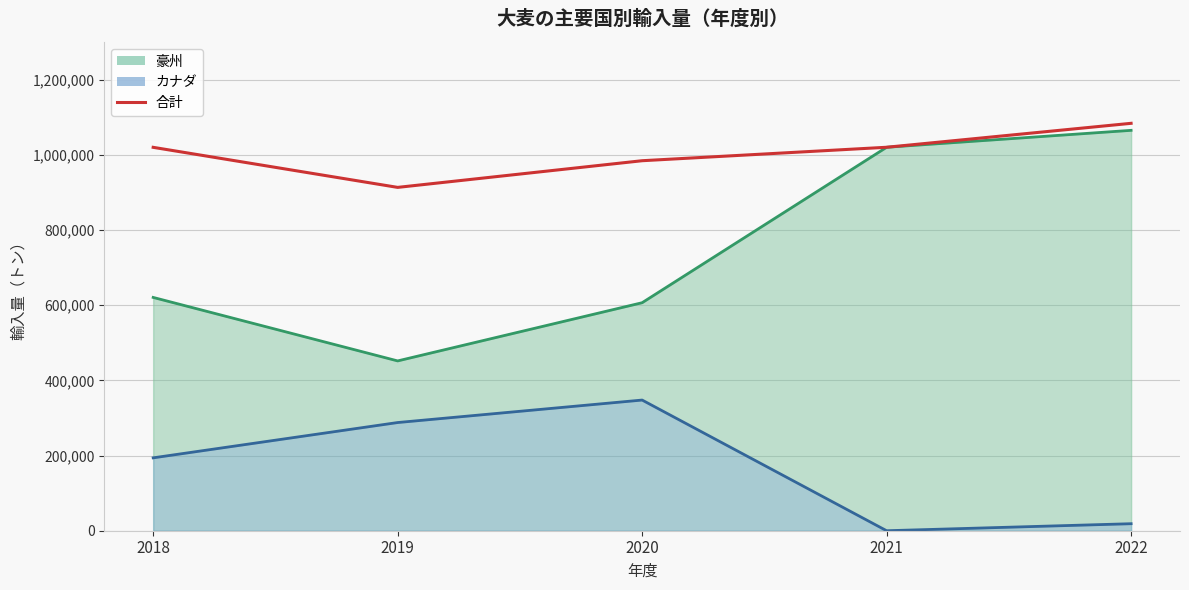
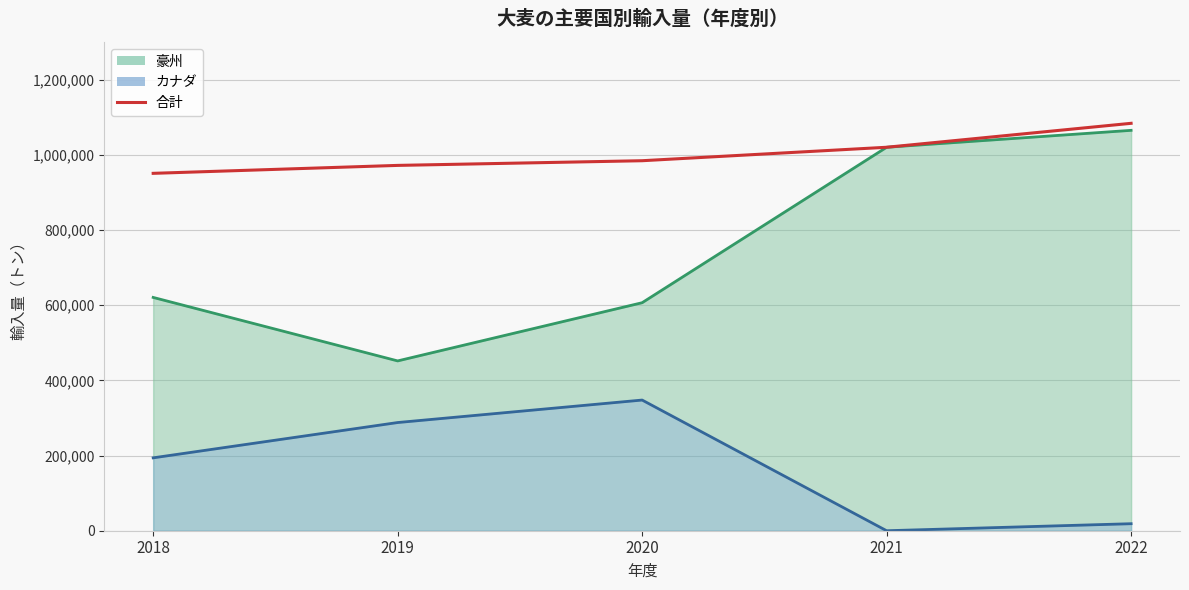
合計, 2018: 1,020,000 -> 950,000
合計, 2019: 910,000 -> 970,000
